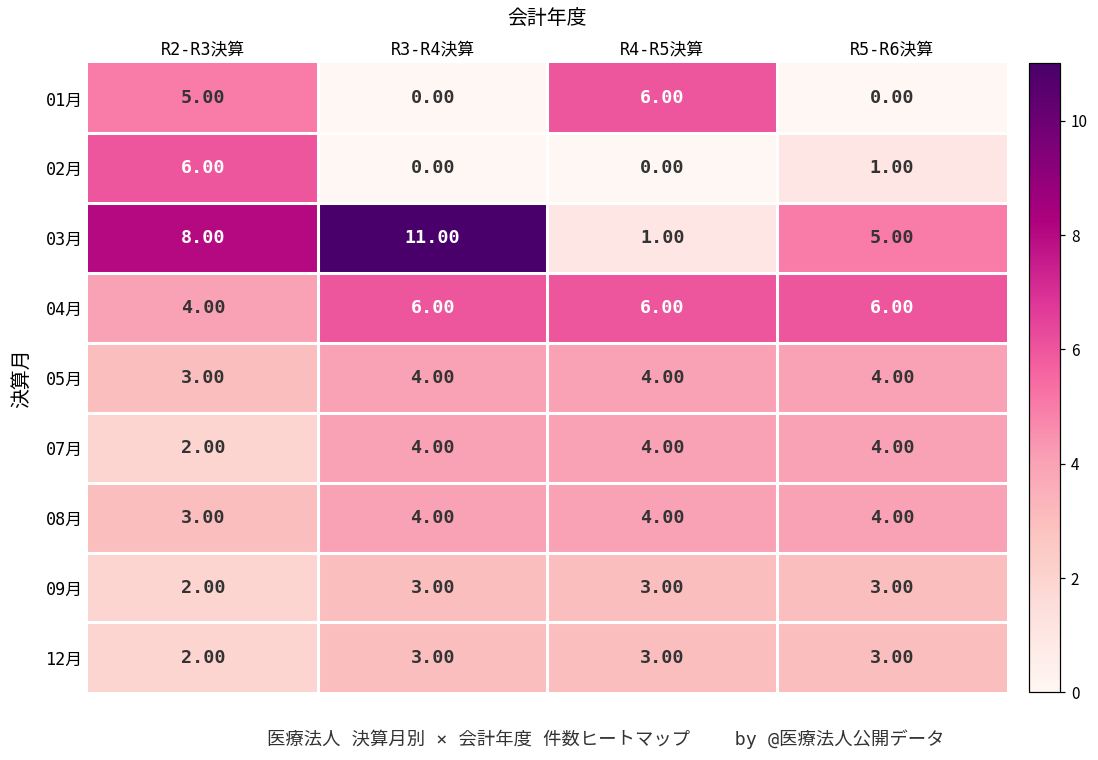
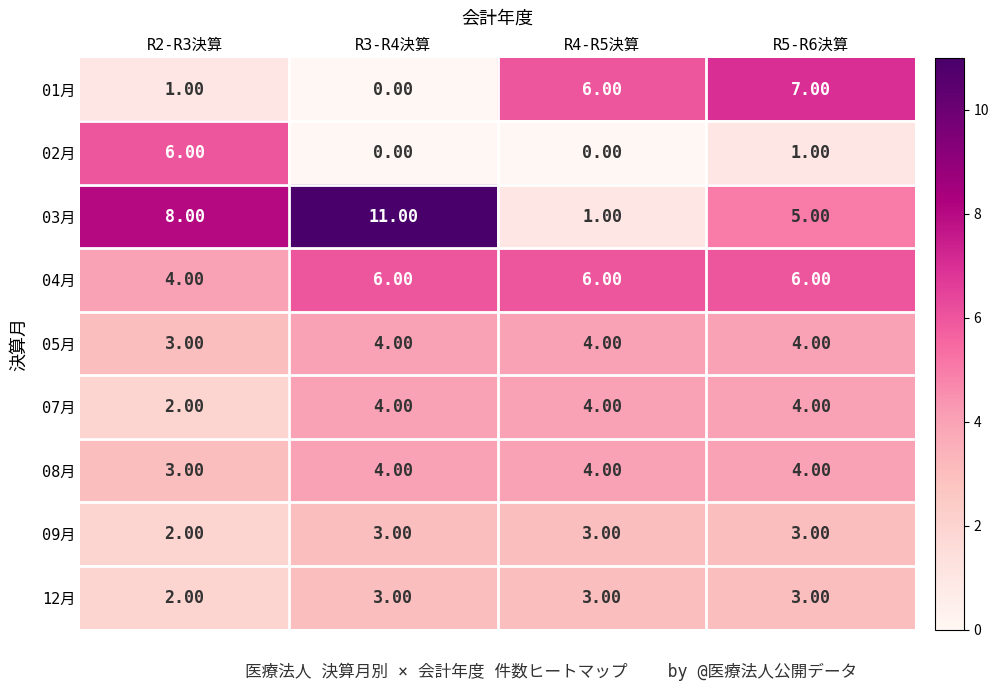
01月, R2-R3決算: 5.00 -> 1.00
01月, R5-R6決算: 0.00 -> 7.00
